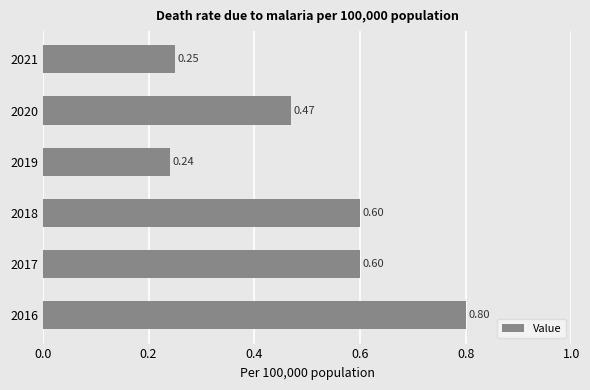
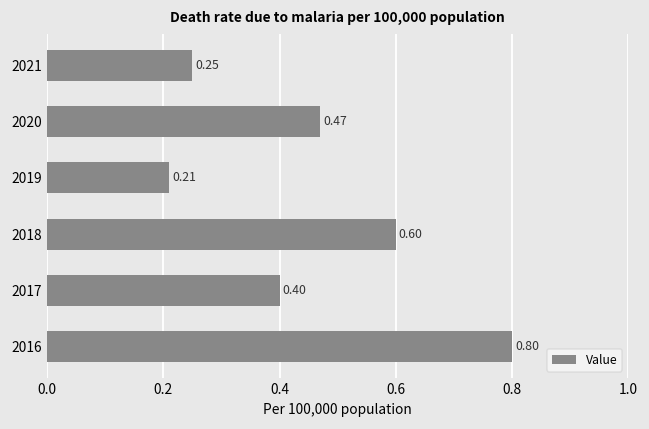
2019: 0.24 -> 0.21
2017: 0.60 -> 0.40
